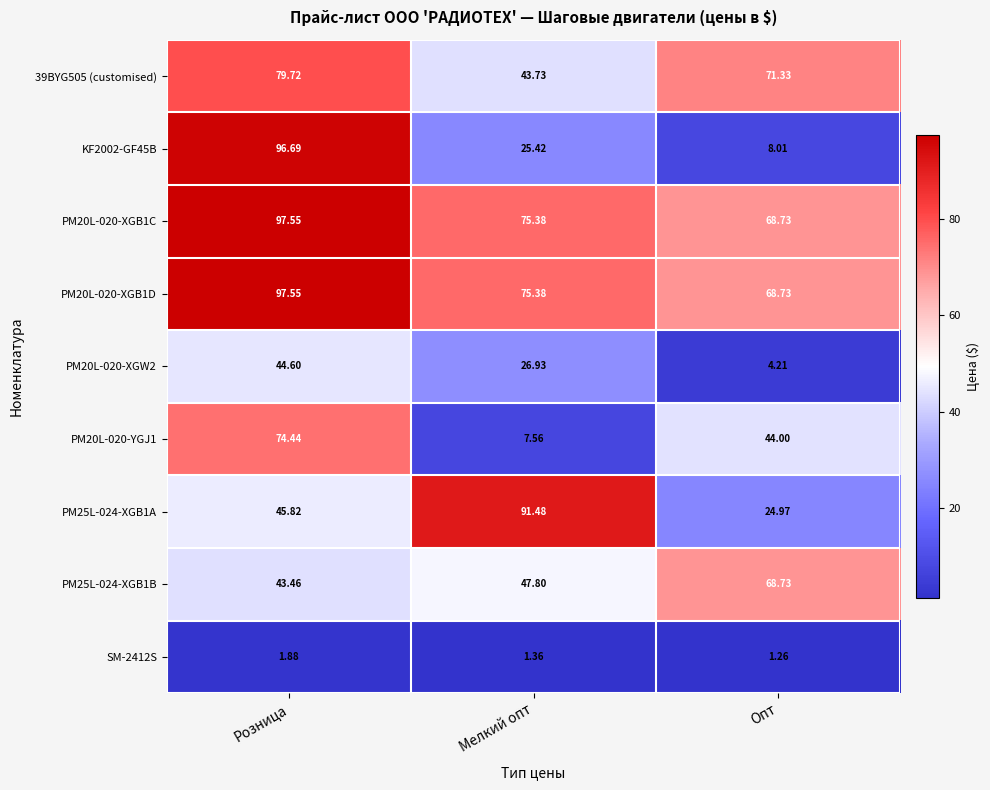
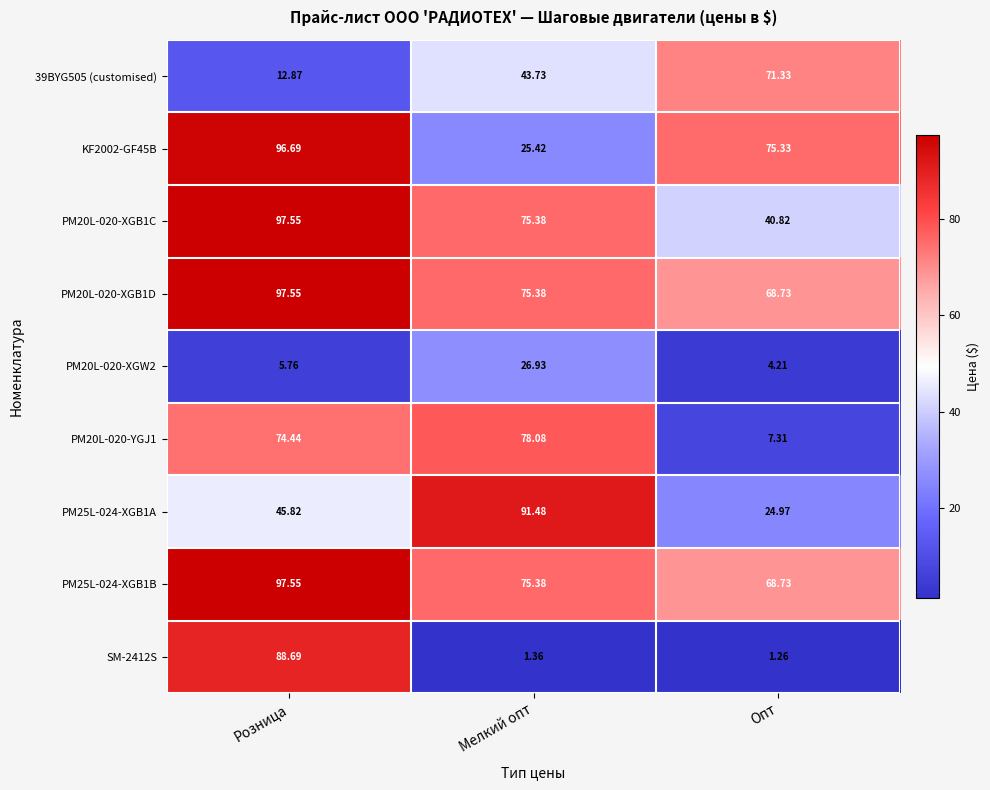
39BYG505 (customised), Розница: 79.72 -> 12.87
KF2002-GF45B, Опт: 8.01 -> 75.33
PM20L-020-XGB1C, Опт: 68.73 -> 40.82
PM20L-020-XGW2, Розница: 44.60 -> 5.76
PM20L-020-YGJ1, Мелкий опт: 7.56 -> 78.08
PM20L-020-YGJ1, Опт: 44.00 -> 7.31
PM25L-024-XGB1B, Розница: 43.46 -> 97.55
PM25L-024-XGB1B, Мелкий опт: 47.80 -> 75.38
SM-2412S, Розница: 1.88 -> 88.69
